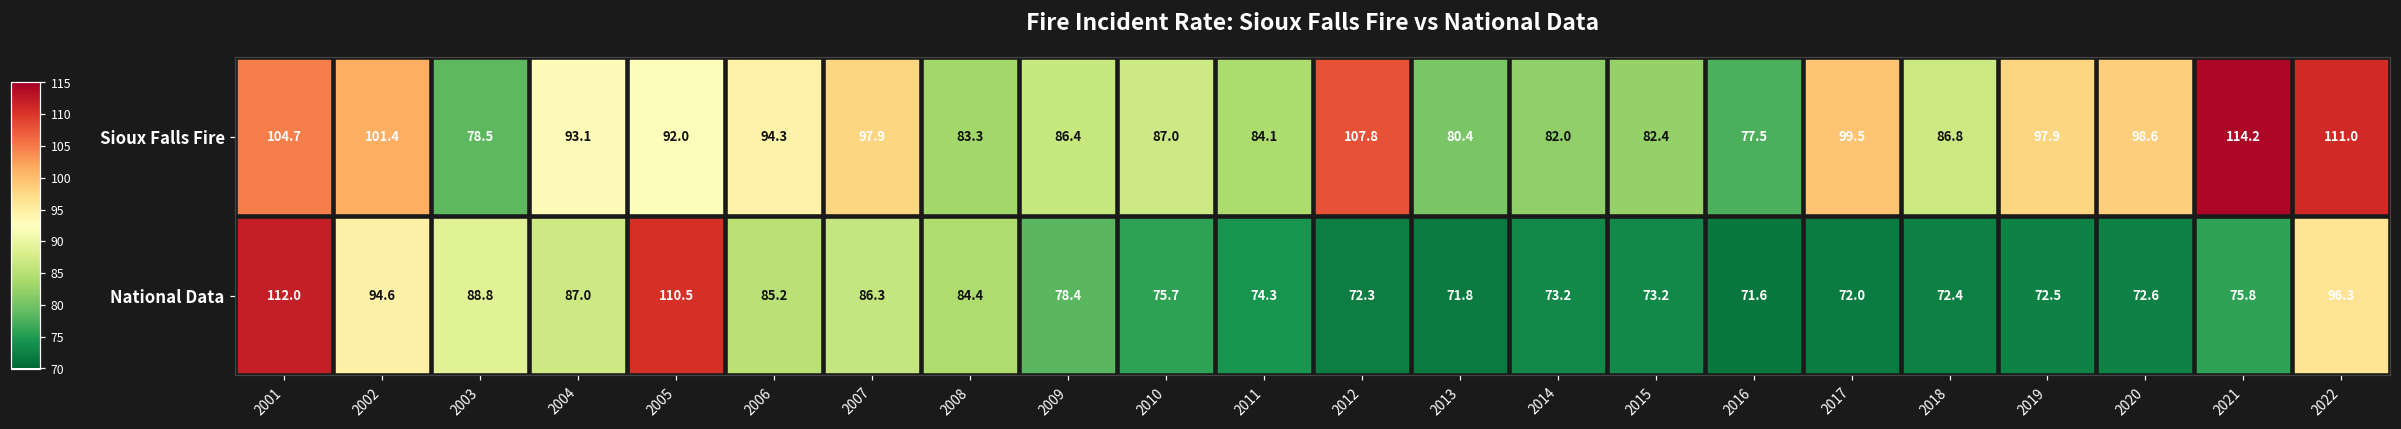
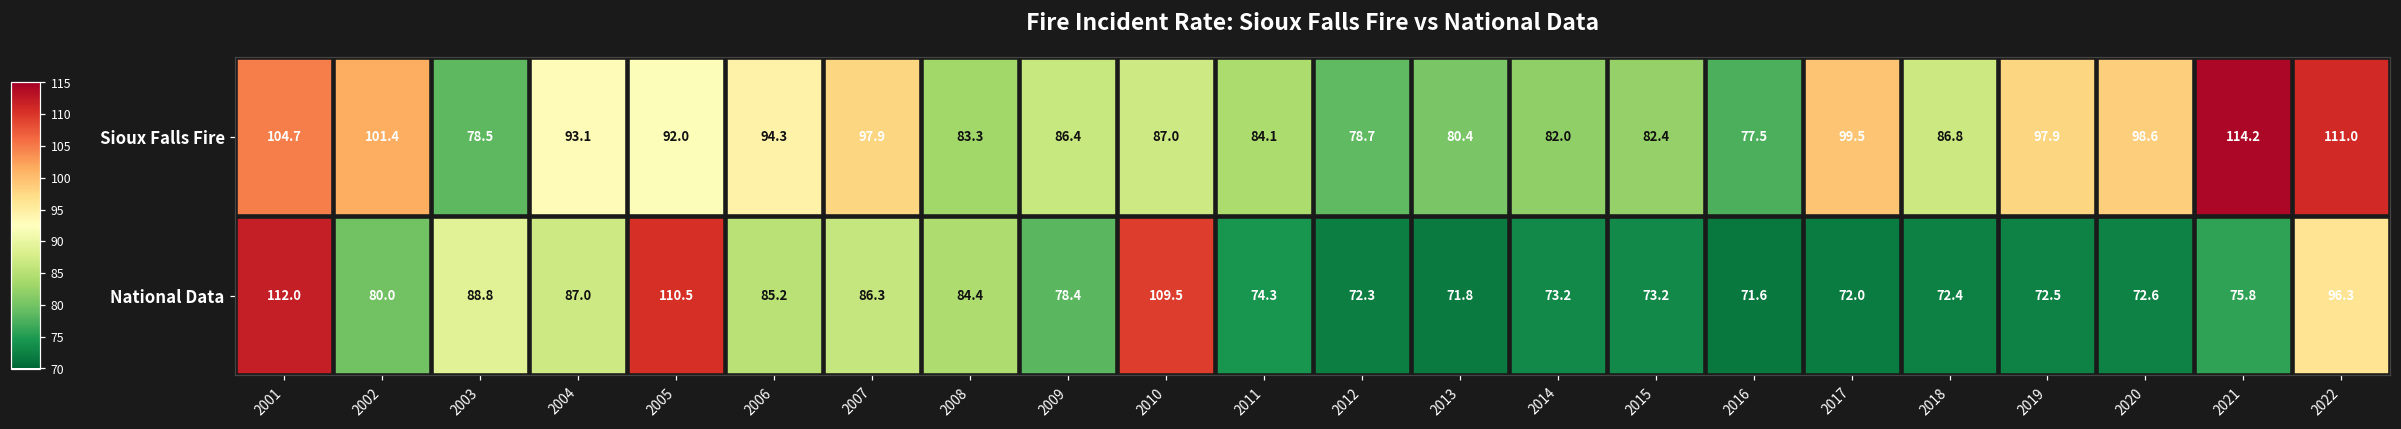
Sioux Falls Fire, 2012: 107.8 -> 78.7
National Data, 2002: 94.6 -> 80.0
National Data, 2010: 75.7 -> 109.5
